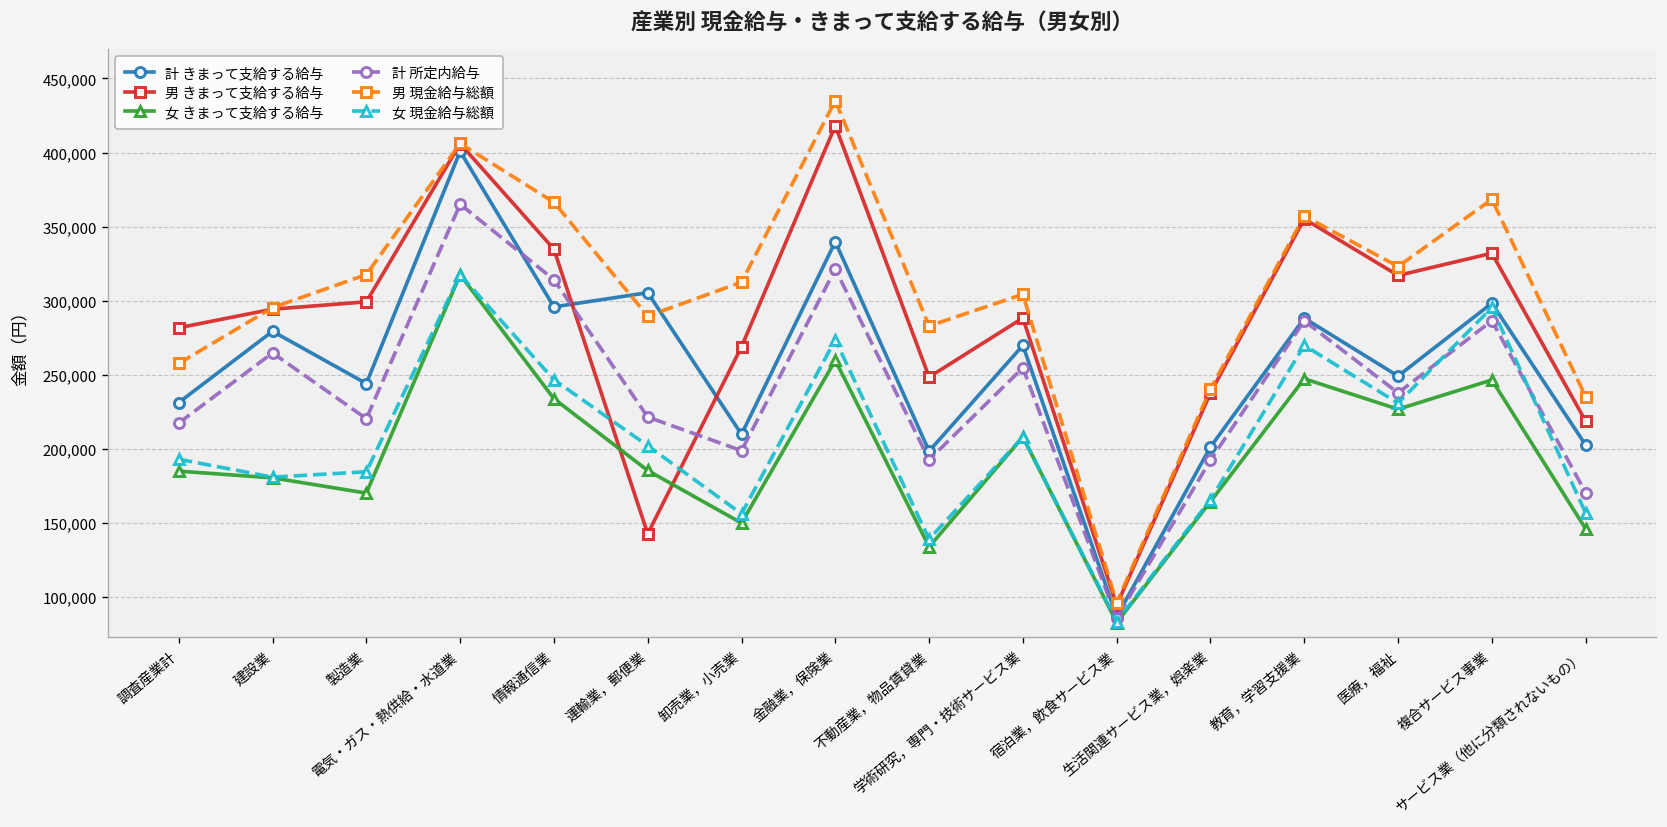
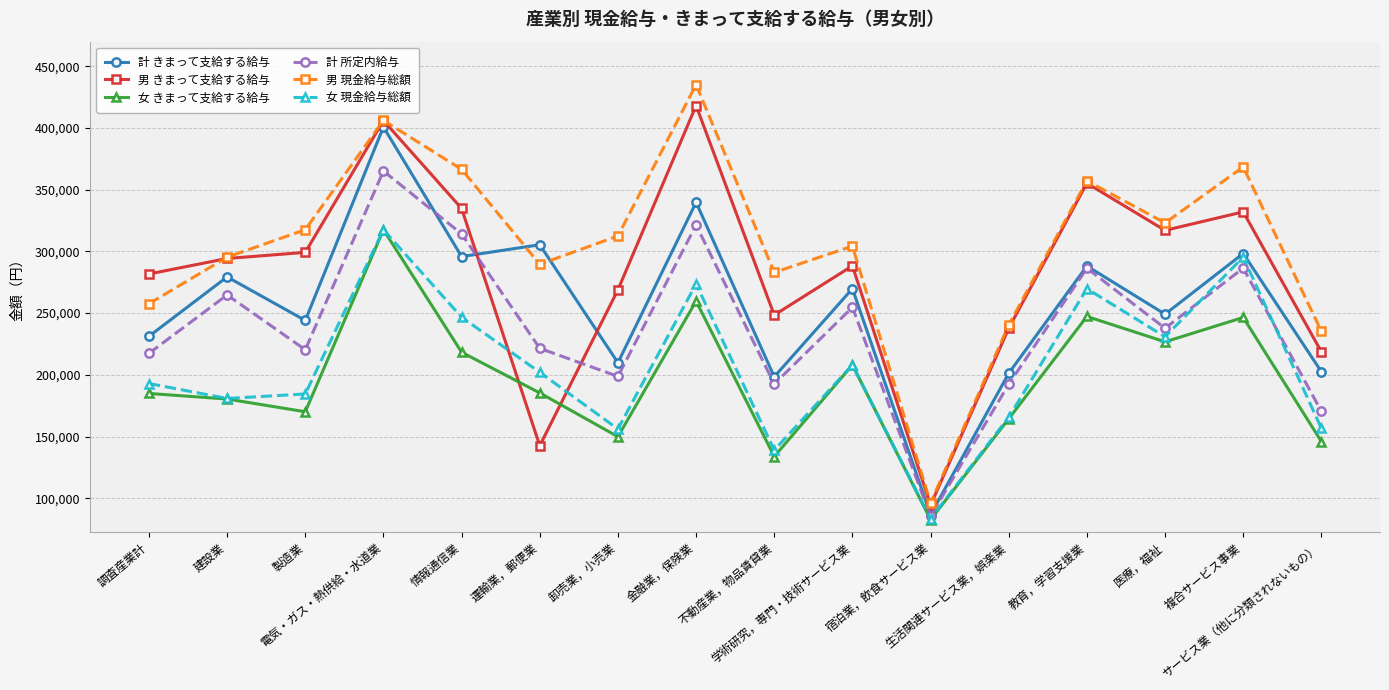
女 きまって支給する給与, 情報通信業: 234,000 -> 218,000
